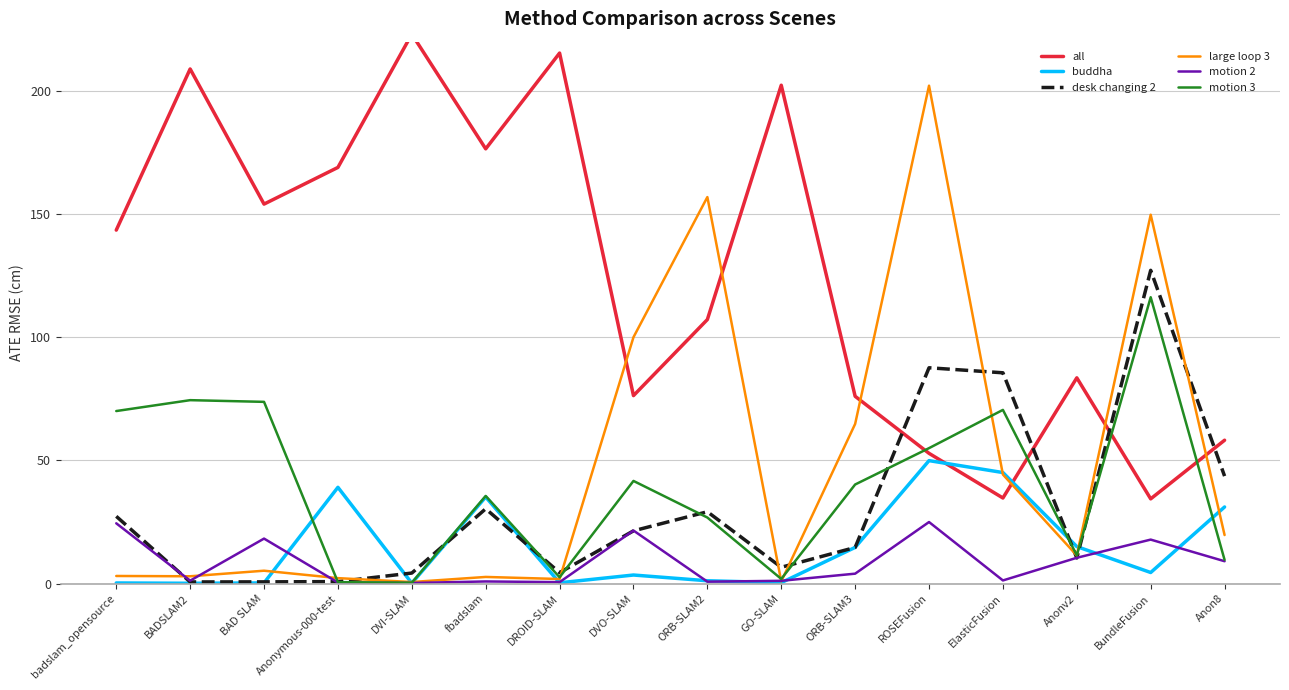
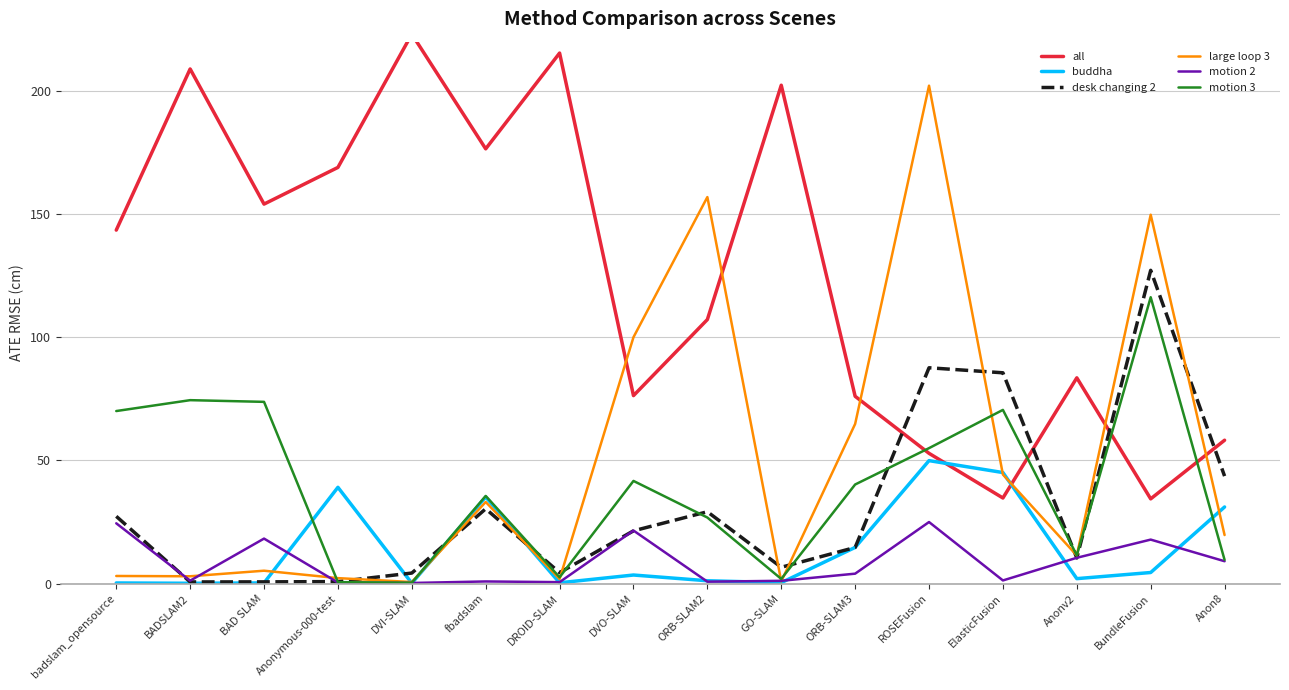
large loop 3, fbadslam: 3 -> 33
buddha, Anonv2: 15 -> 2
